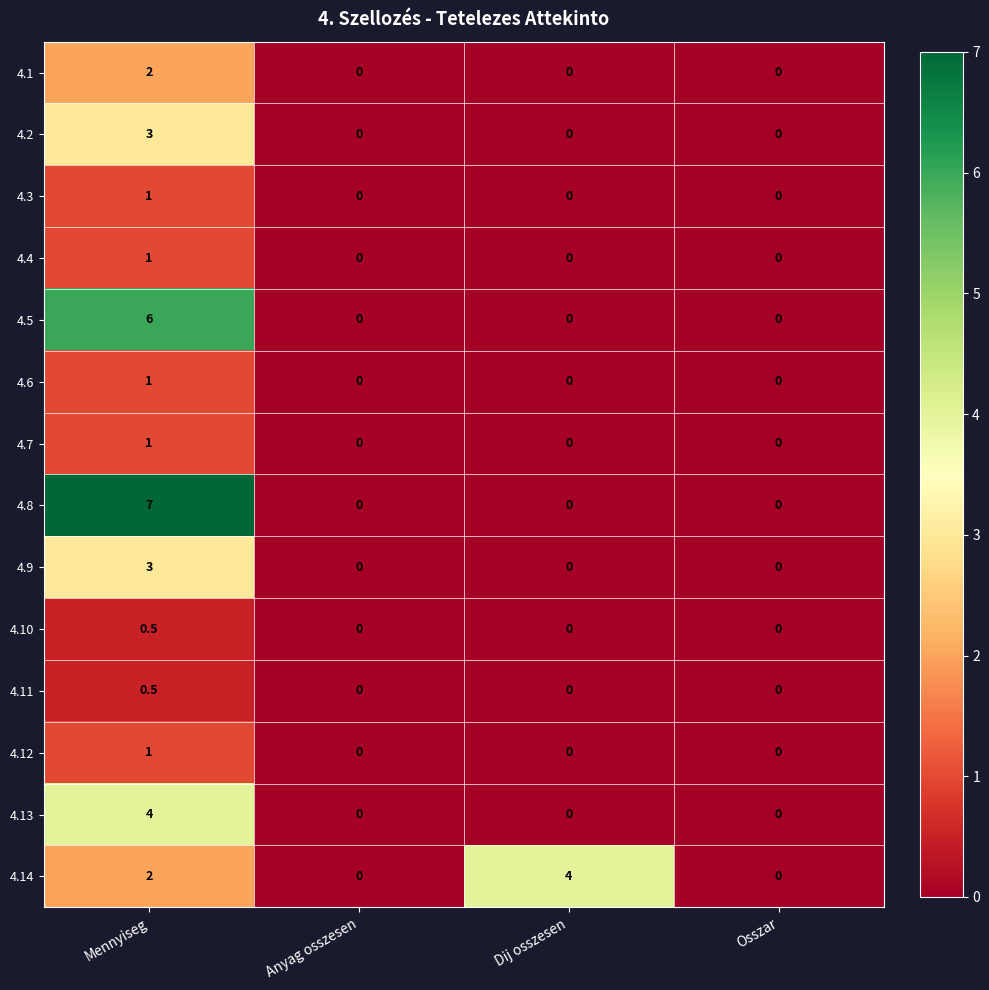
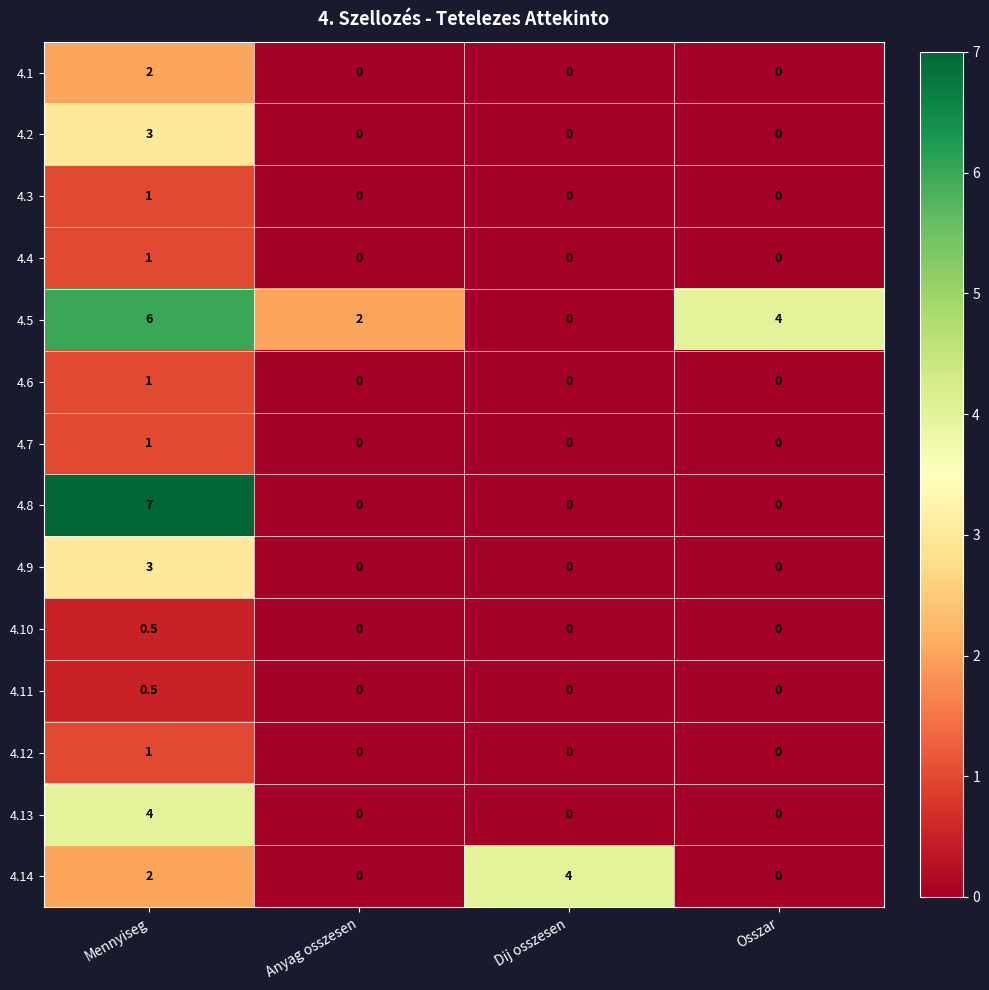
4.5, Anyag osszesen: 0 -> 2
4.5, Osszar: 0 -> 4
